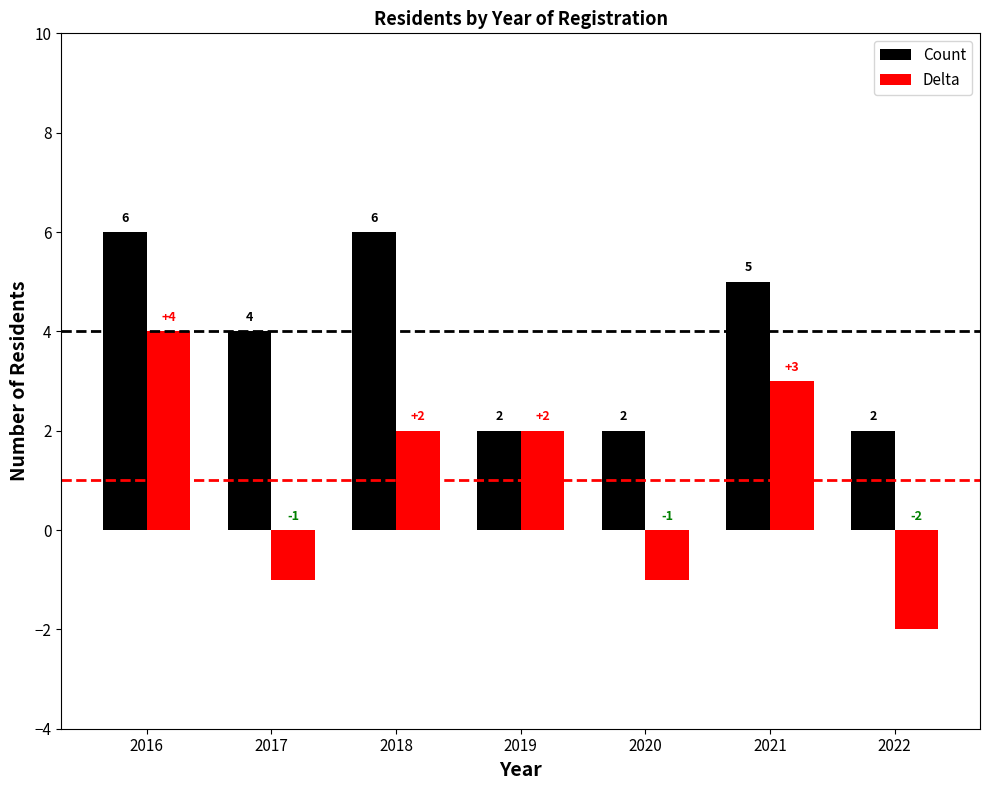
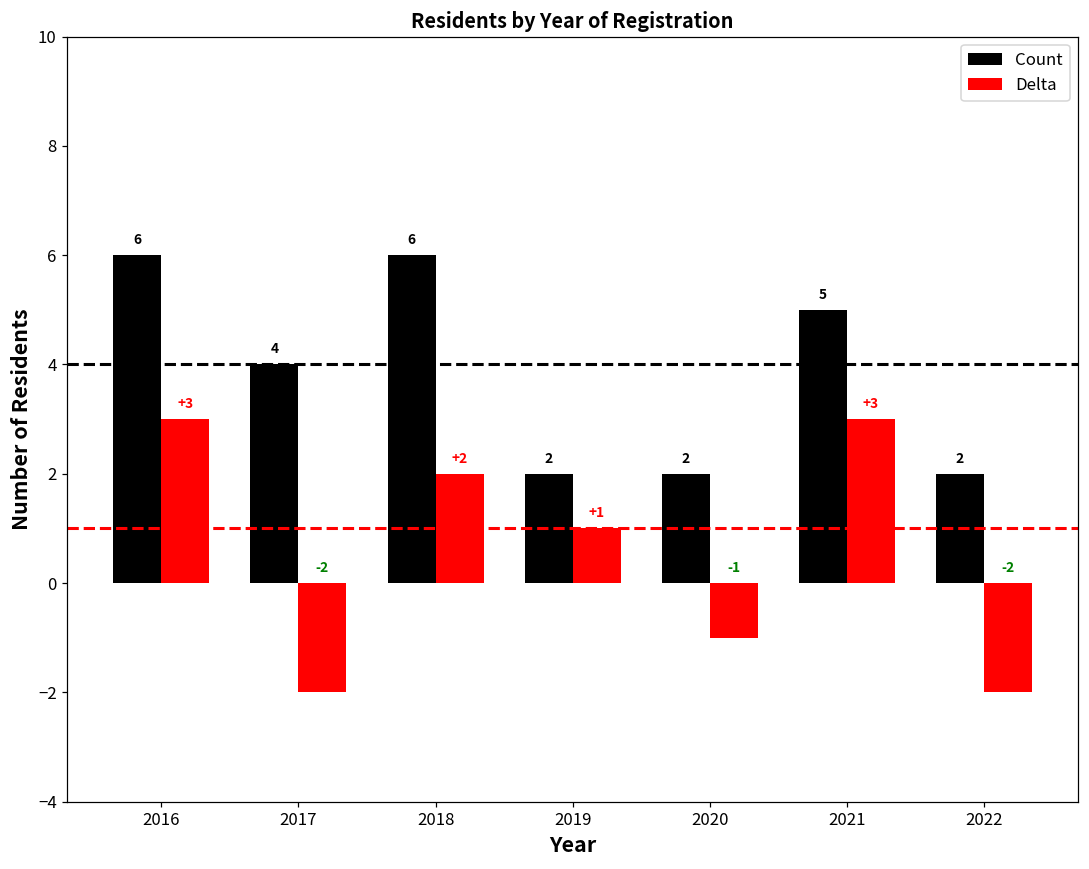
Delta, 2016: +4 -> +3
Delta, 2017: -1 -> -2
Delta, 2019: +2 -> +1
